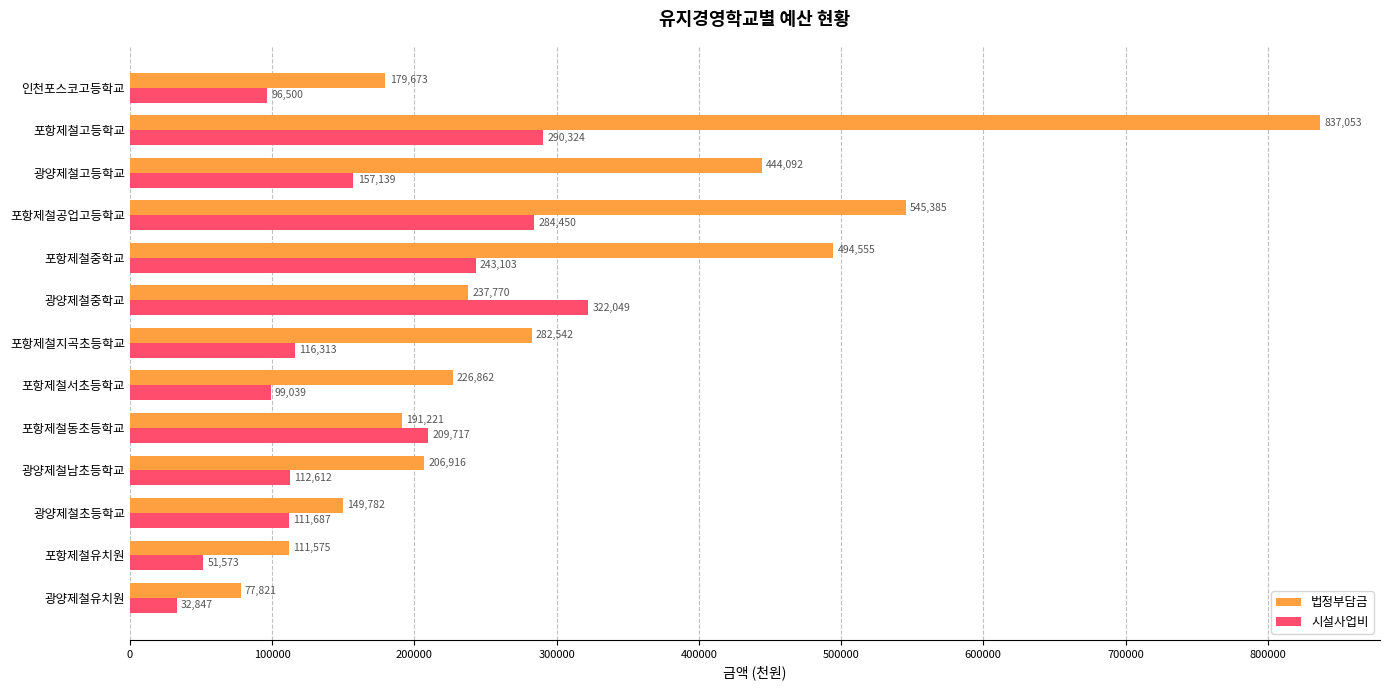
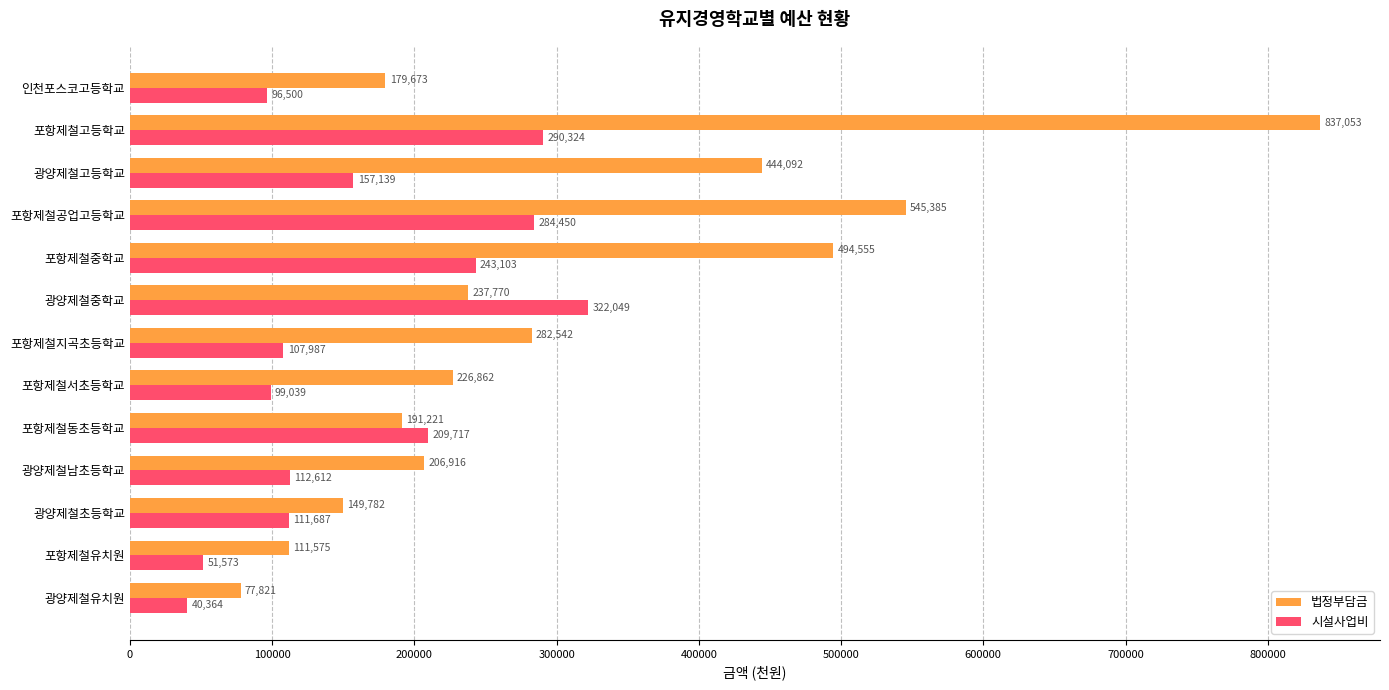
시설사업비, 포항제철지곡초등학교: 116,313 -> 107,987
시설사업비, 광양제철유치원: 32,847 -> 40,364
